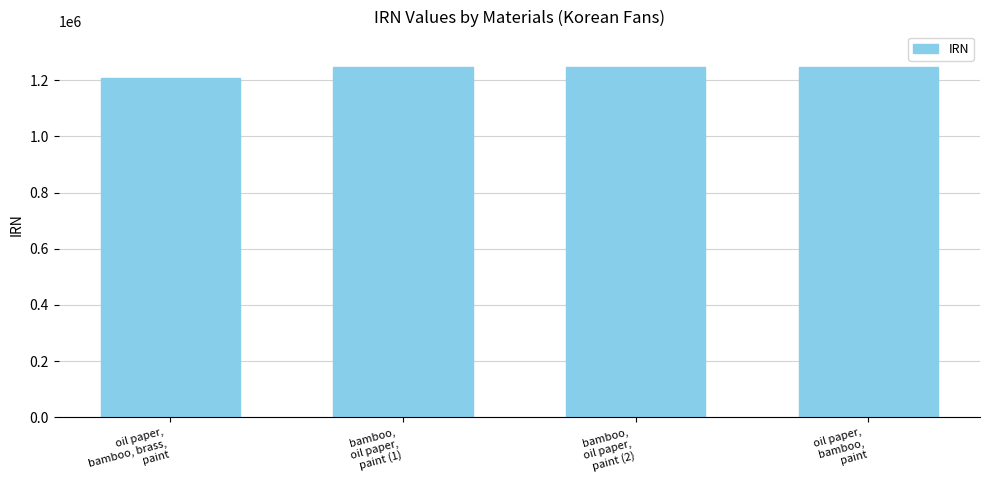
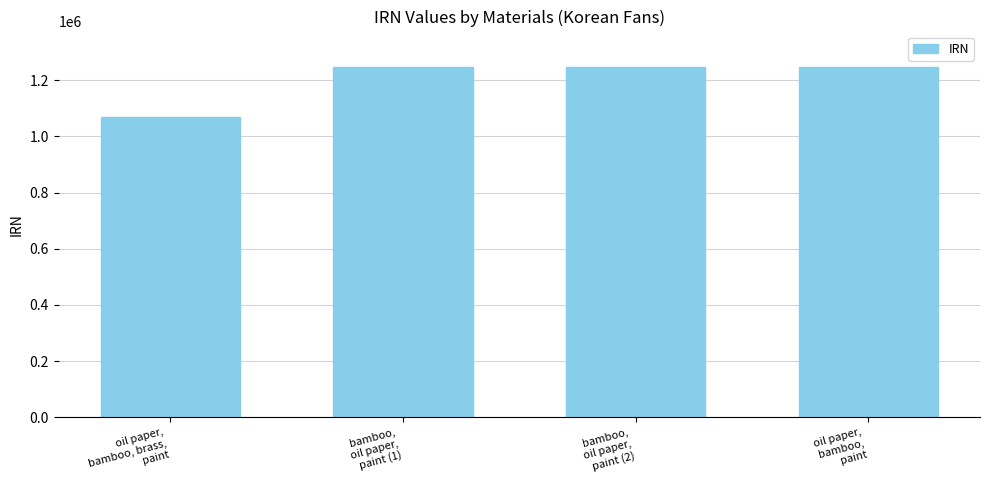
oil paper, bamboo, brass, paint: 1210000 -> 1070000
